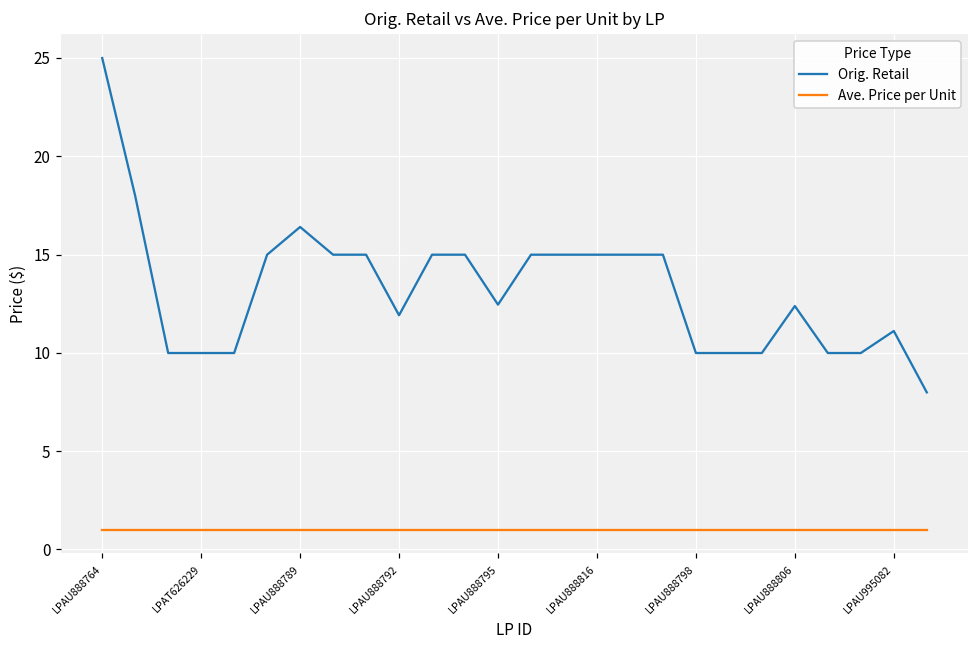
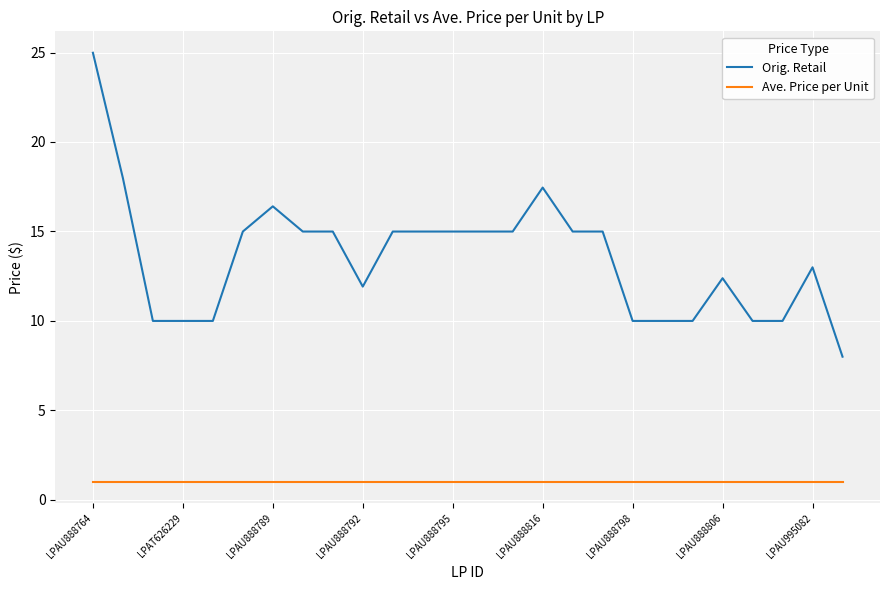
Orig. Retail, LPAU888795: 12.5 -> 15.0
Orig. Retail, LPAU888816: 15.0 -> 17.5
Orig. Retail, LPAU995082: 11.1 -> 13.0
